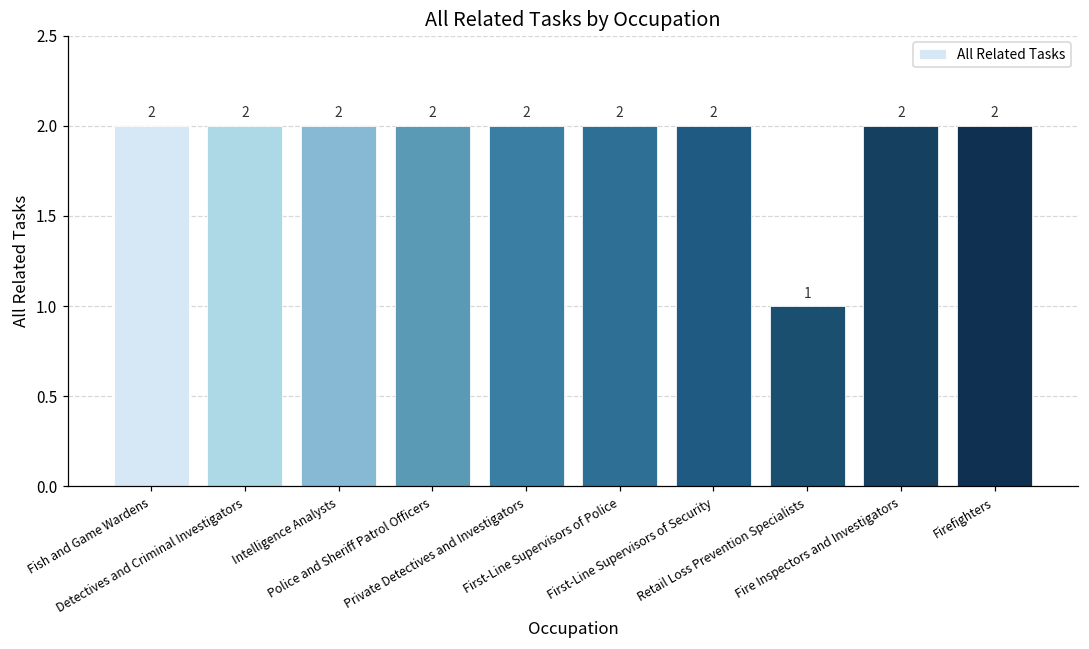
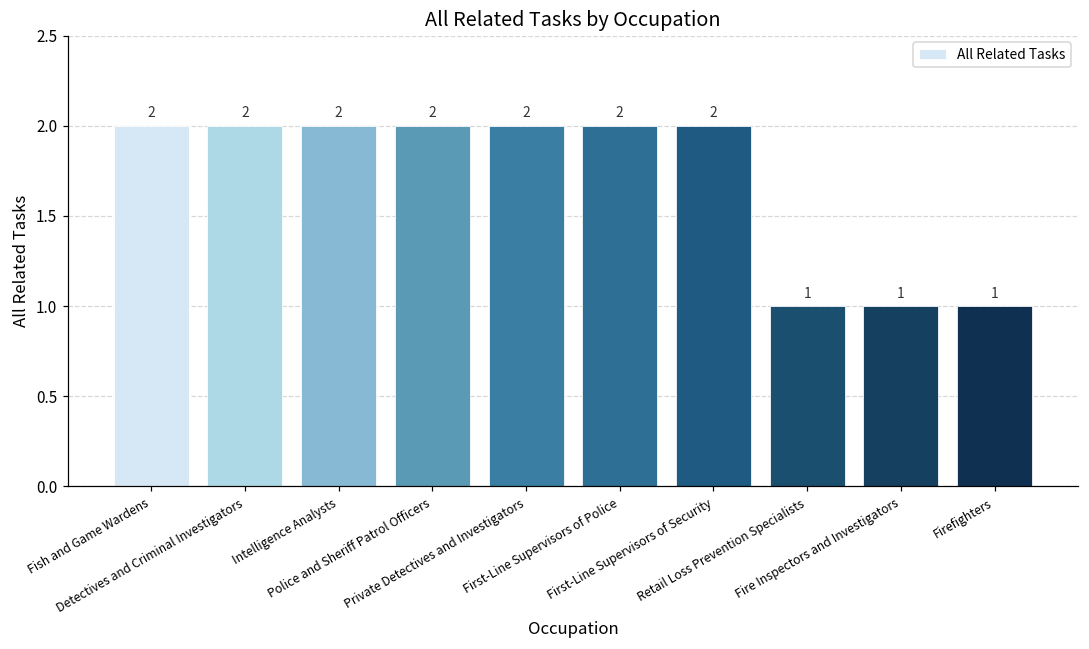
Fire Inspectors and Investigators: 2 -> 1
Firefighters: 2 -> 1
